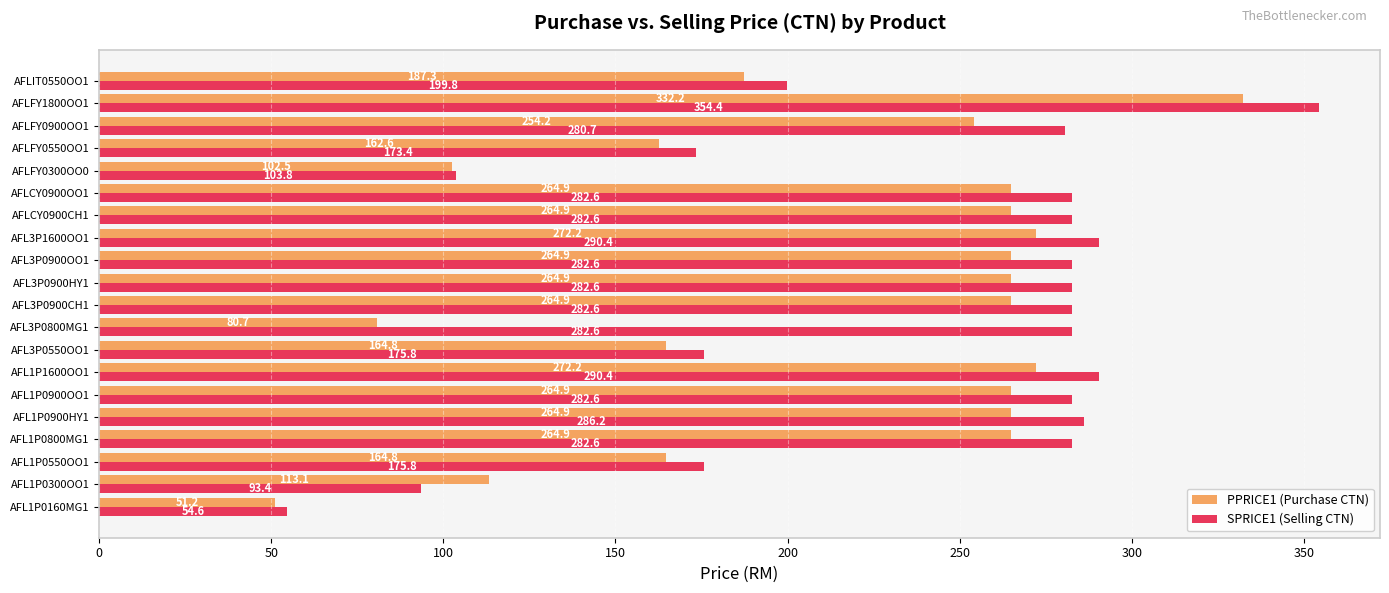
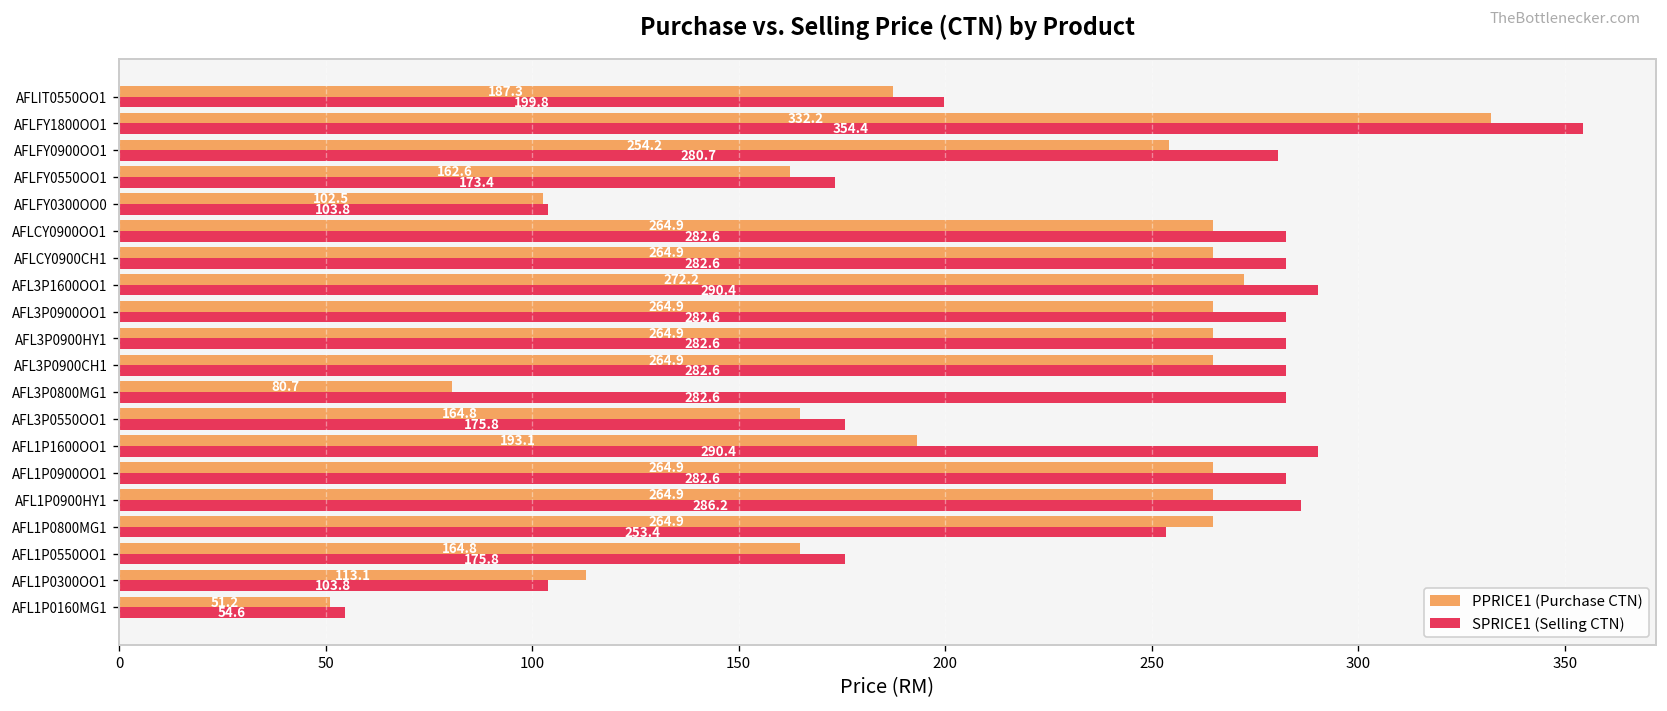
PPRICE1 (Purchase CTN), AFL1P1600OO1: 272.2 -> 193.1
SPRICE1 (Selling CTN), AFL1P0800MG1: 282.6 -> 253.4
SPRICE1 (Selling CTN), AFL1P0300OO1: 93.4 -> 103.8
